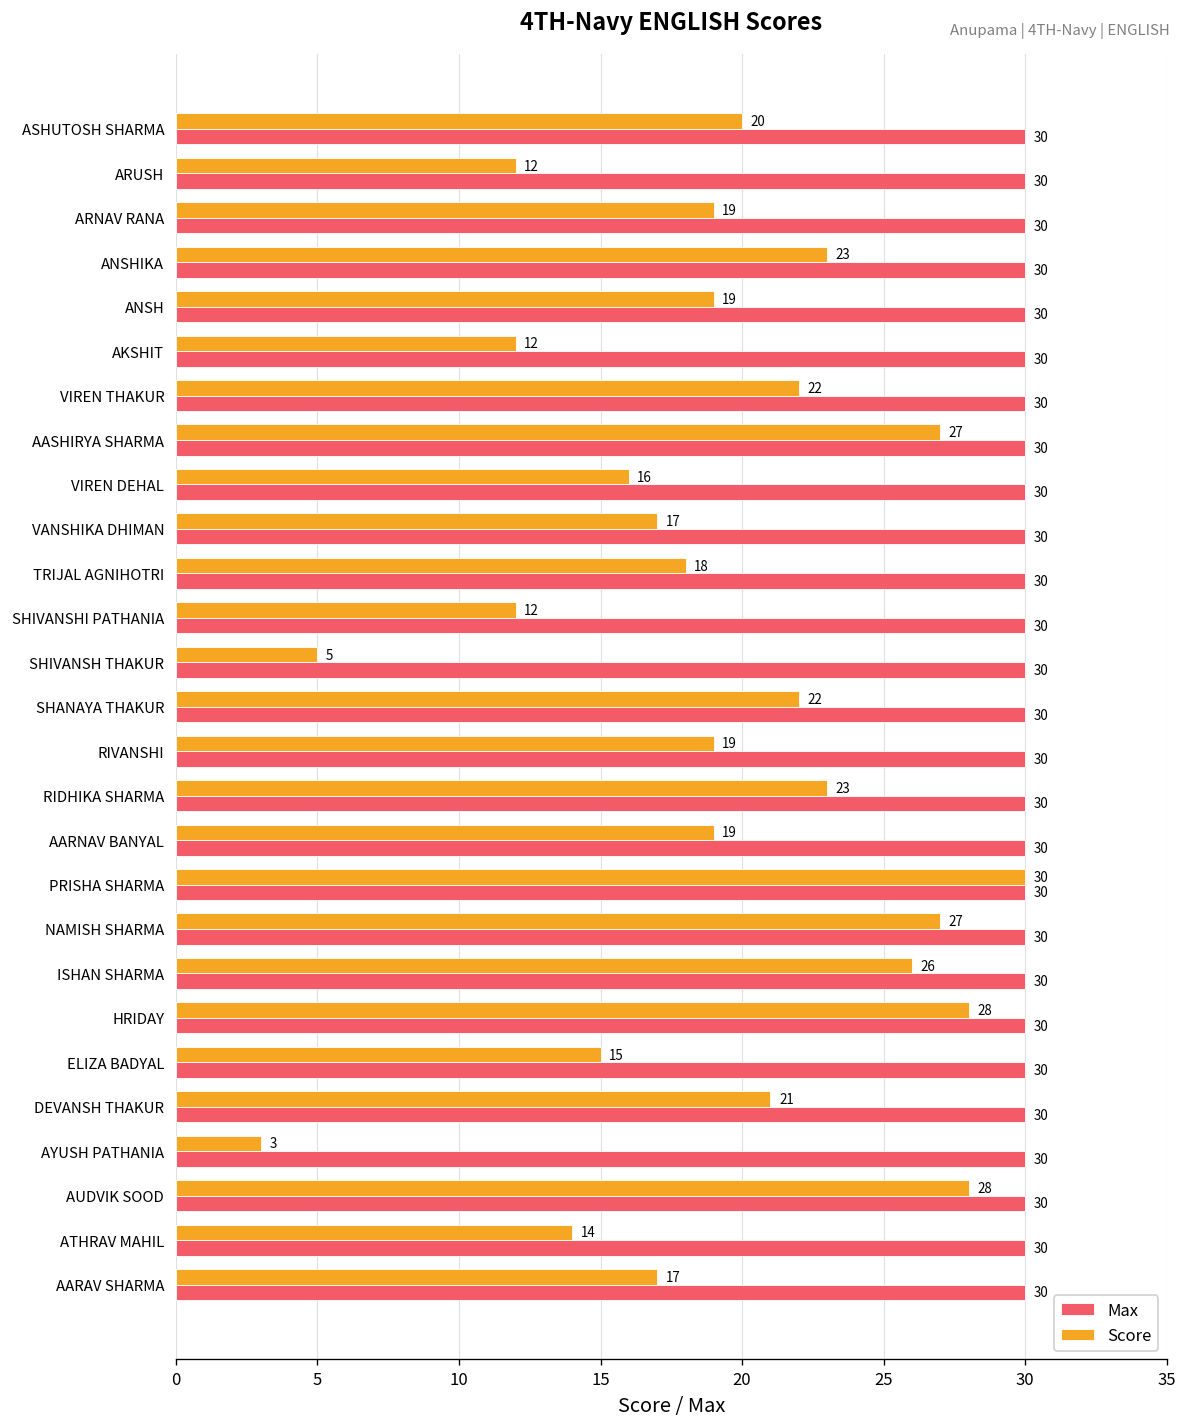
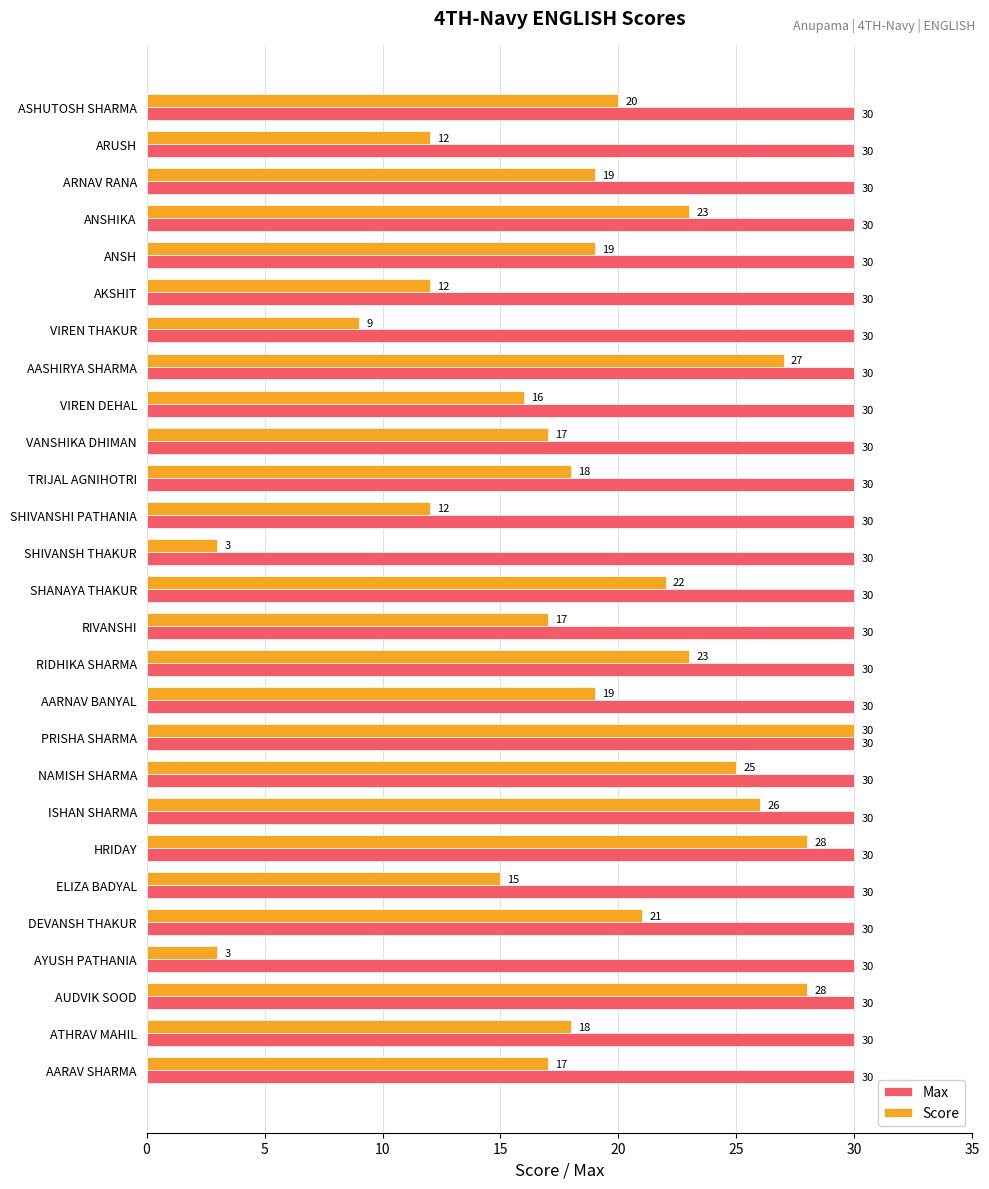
Score, VIREN THAKUR: 22 -> 9
Score, SHIVANSH THAKUR: 5 -> 3
Score, RIVANSHI: 19 -> 17
Score, NAMISH SHARMA: 27 -> 25
Score, ATHRAV MAHIL: 14 -> 18
